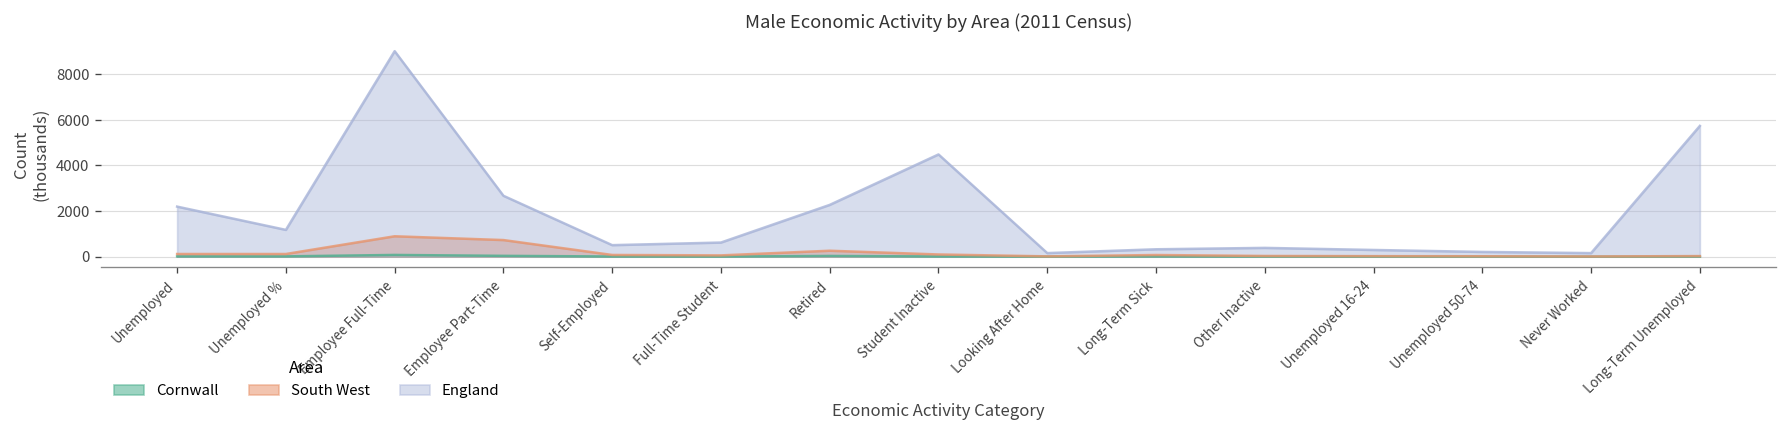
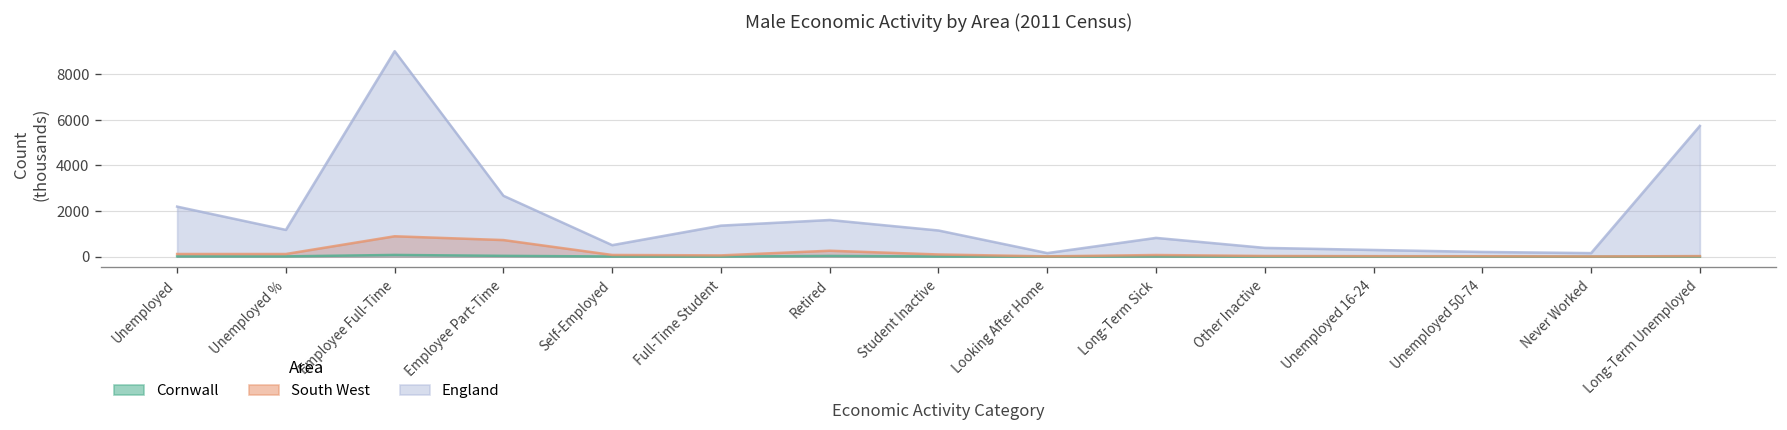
England, Full-Time Student: 600 -> 1400
England, Retired: 2300 -> 1600
England, Student Inactive: 4500 -> 1100
England, Long-Term Sick: 300 -> 800
